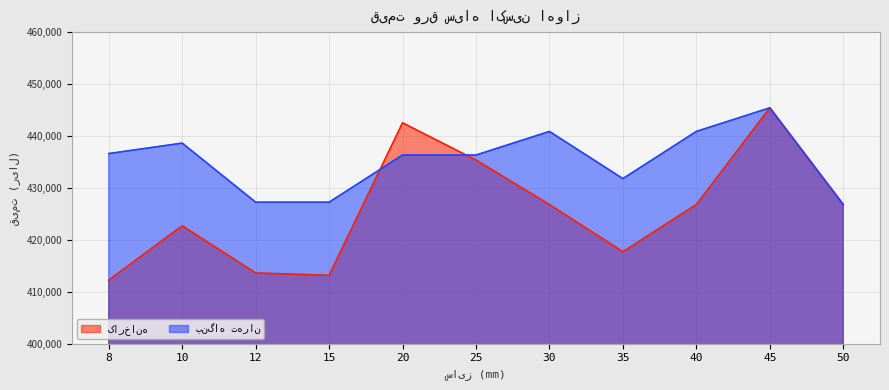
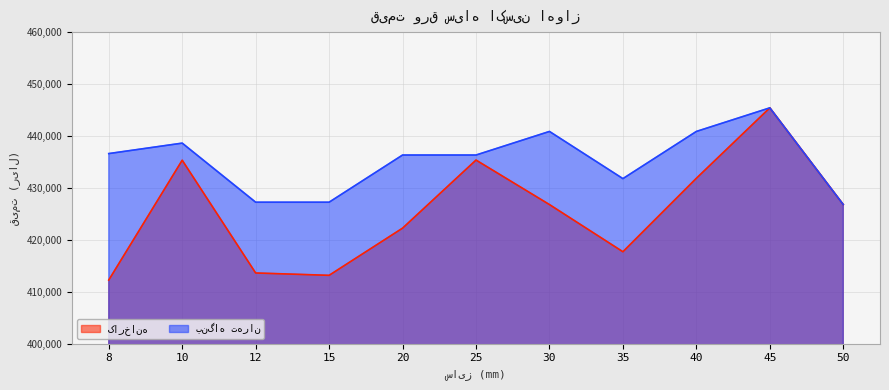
کارخانه, 10: 423,000 -> 435,000
کارخانه, 20: 443,000 -> 422,000
کارخانه, 40: 427,000 -> 432,000
